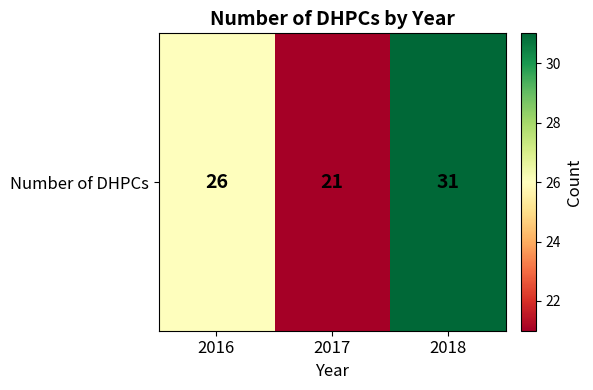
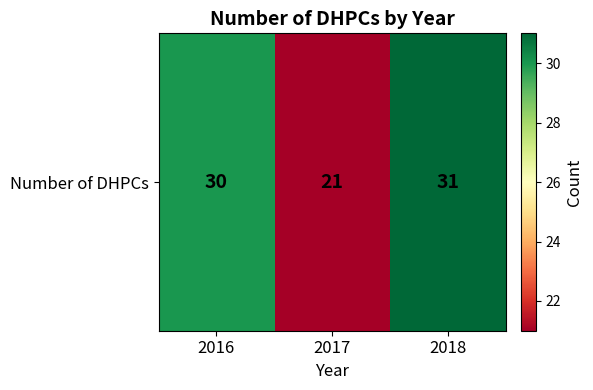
Number of DHPCs, 2016: 26 -> 30
